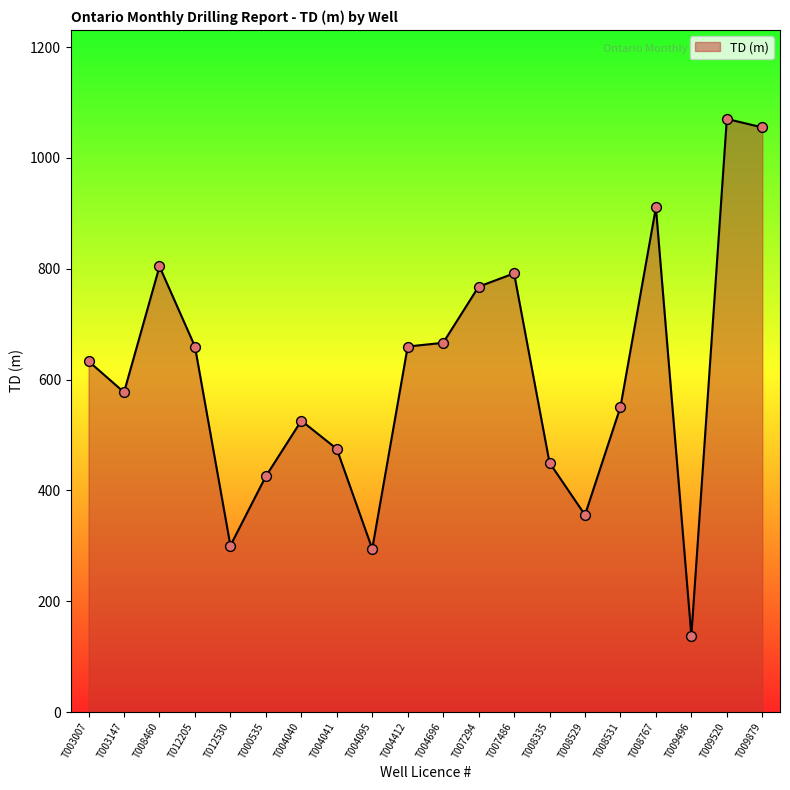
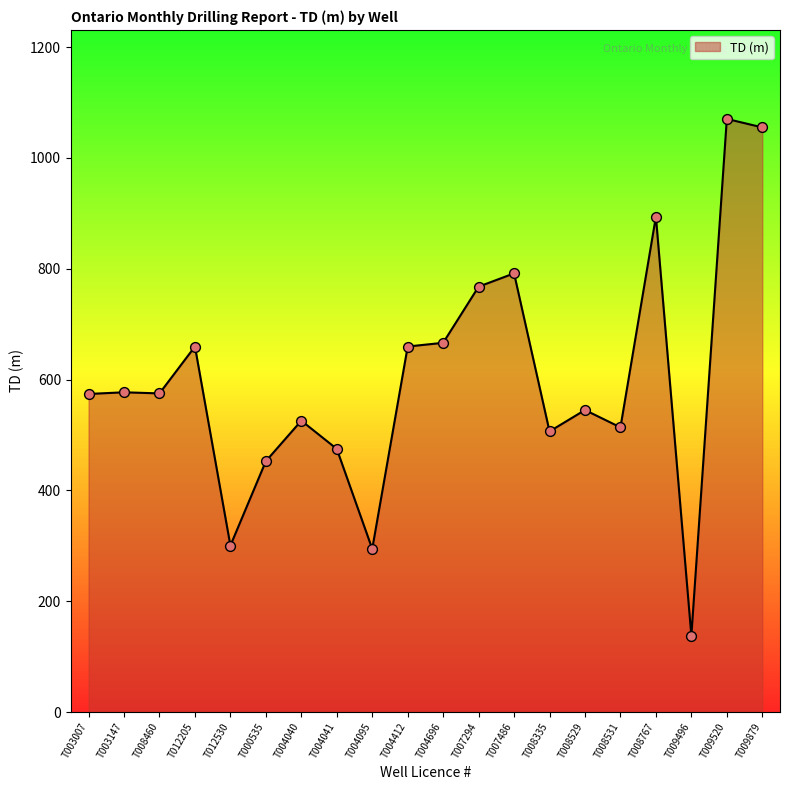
T003007: 630 -> 570
T008460: 800 -> 580
T000535: 430 -> 450
T008335: 450 -> 510
T008529: 360 -> 550
T008531: 550 -> 510
T008767: 910 -> 890
